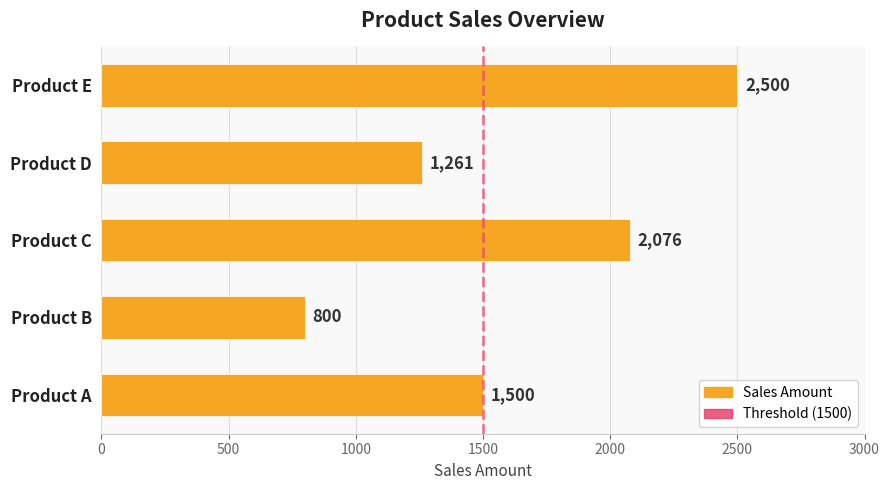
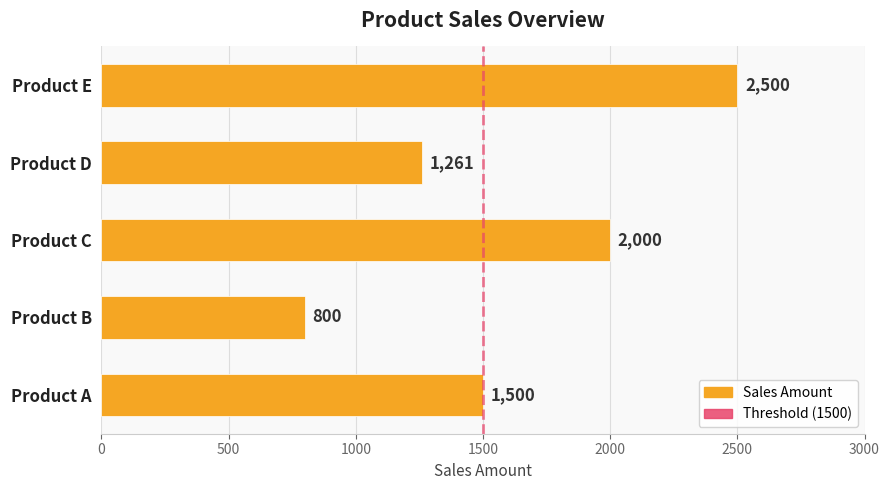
Sales Amount, Product C: 2,076 -> 2,000
